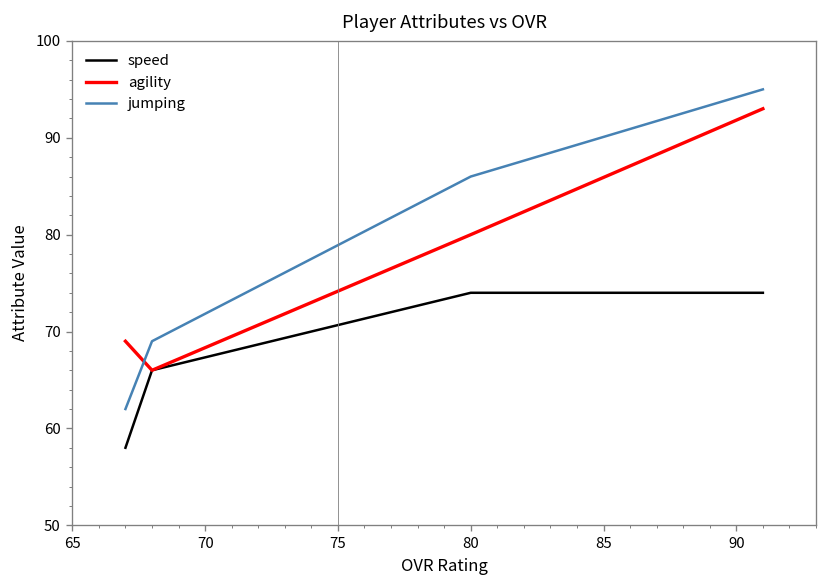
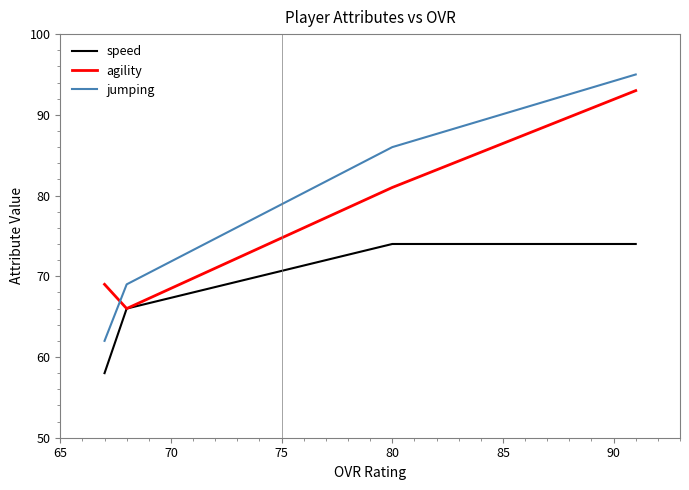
agility, 80: 80 -> 81
